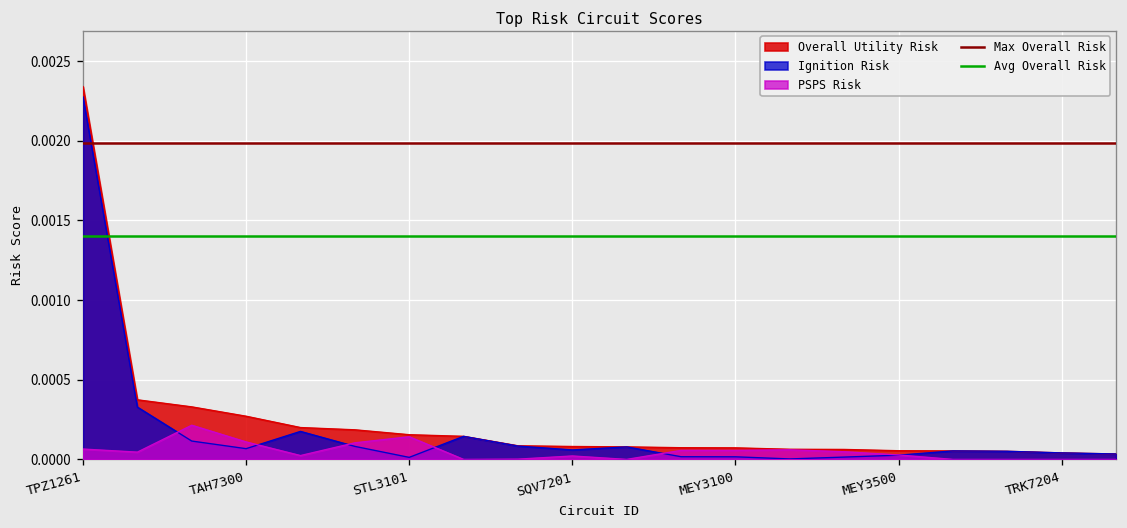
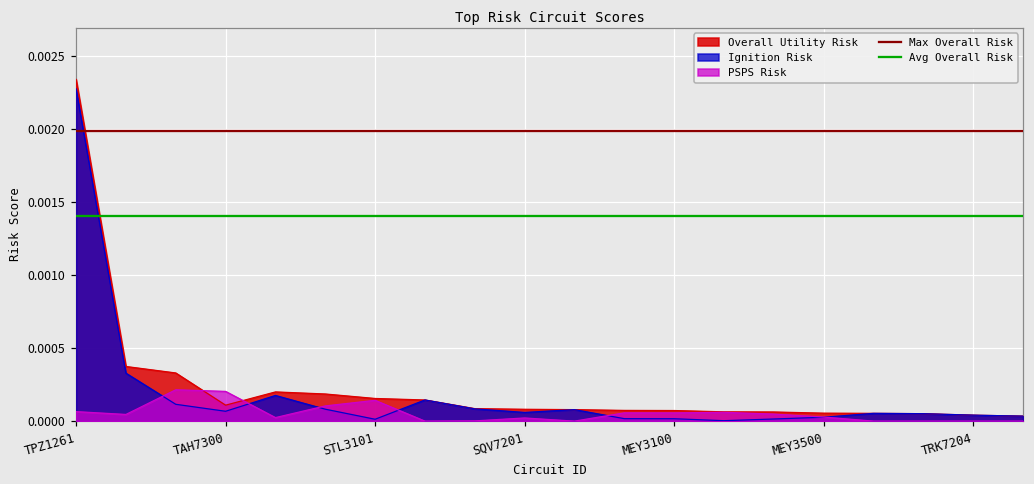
Overall Utility Risk, TAH7300: 0.00027 -> 0.00011
PSPS Risk, TAH7300: 0.00011 -> 0.00020
